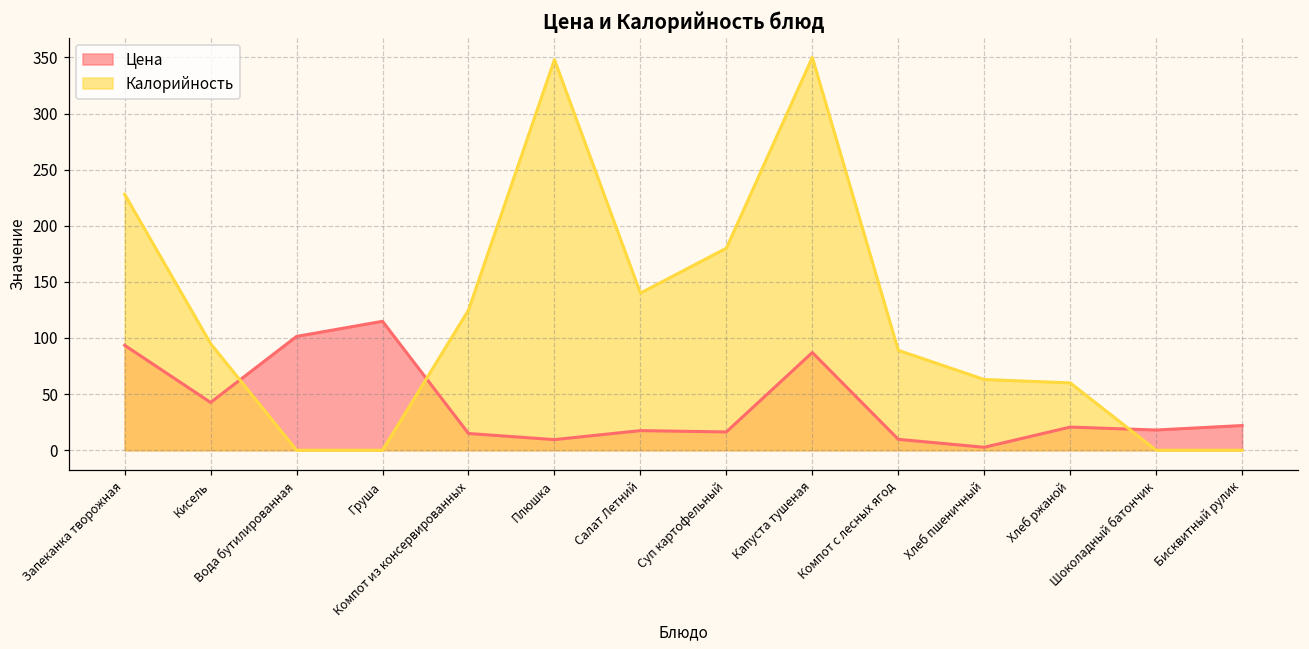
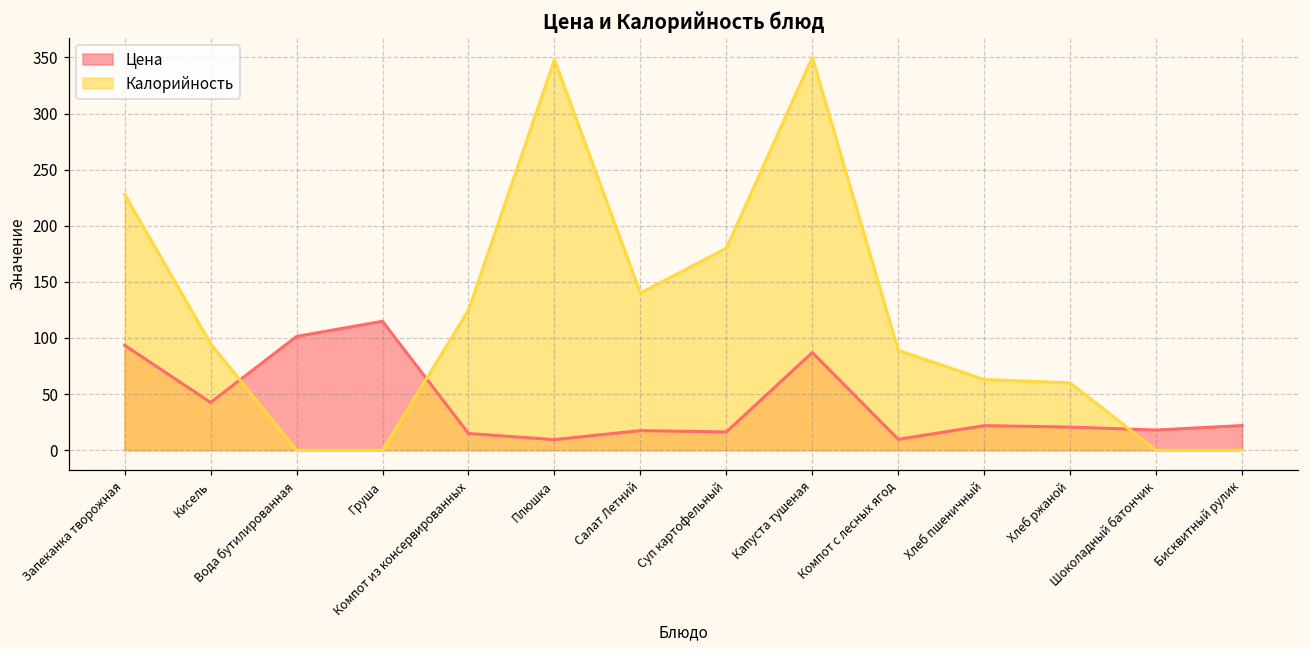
Цена, Хлеб пшеничный: 3 -> 22
